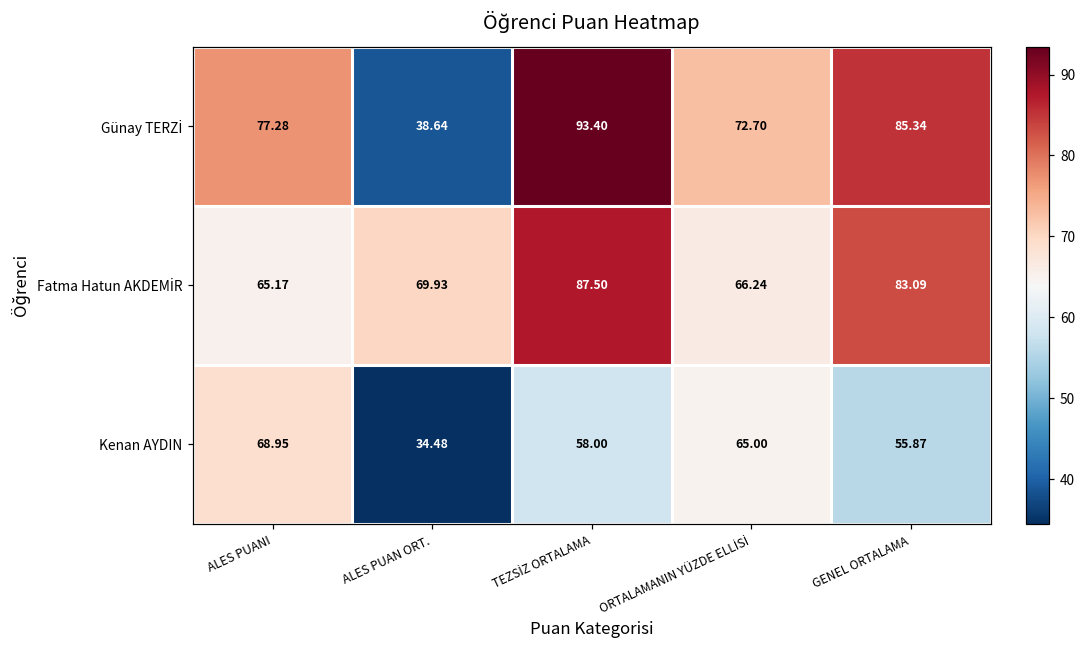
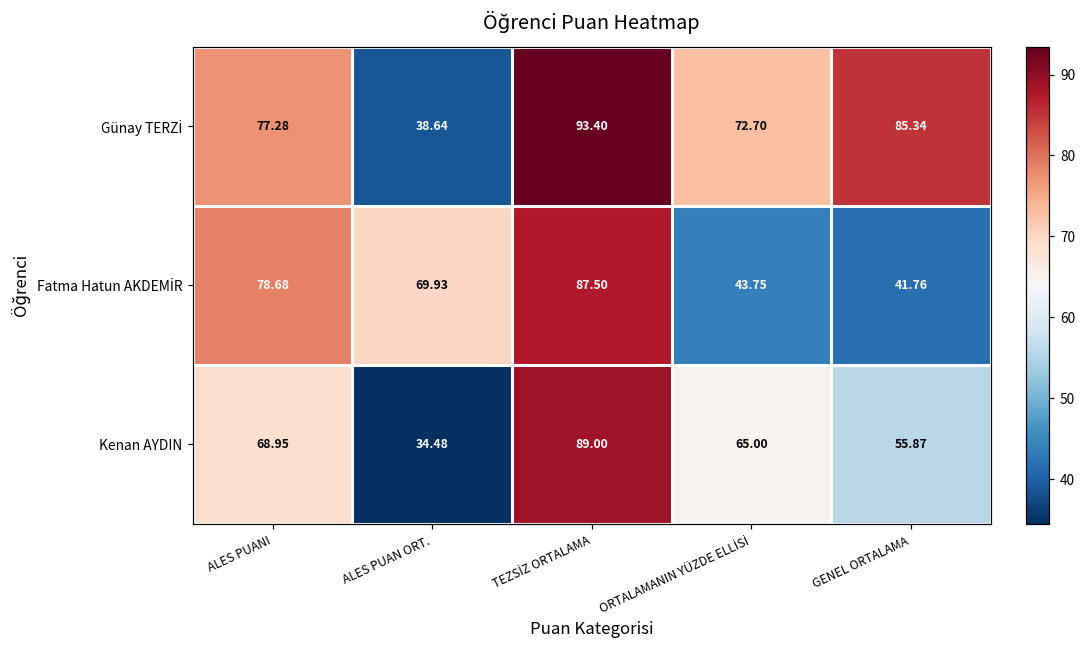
Fatma Hatun AKDEMİR, ALES PUANI: 65.17 -> 78.68
Fatma Hatun AKDEMİR, ORTALAMANIN YÜZDE ELLİSİ: 66.24 -> 43.75
Fatma Hatun AKDEMİR, GENEL ORTALAMA: 83.09 -> 41.76
Kenan AYDIN, TEZSİZ ORTALAMA: 58.00 -> 89.00
